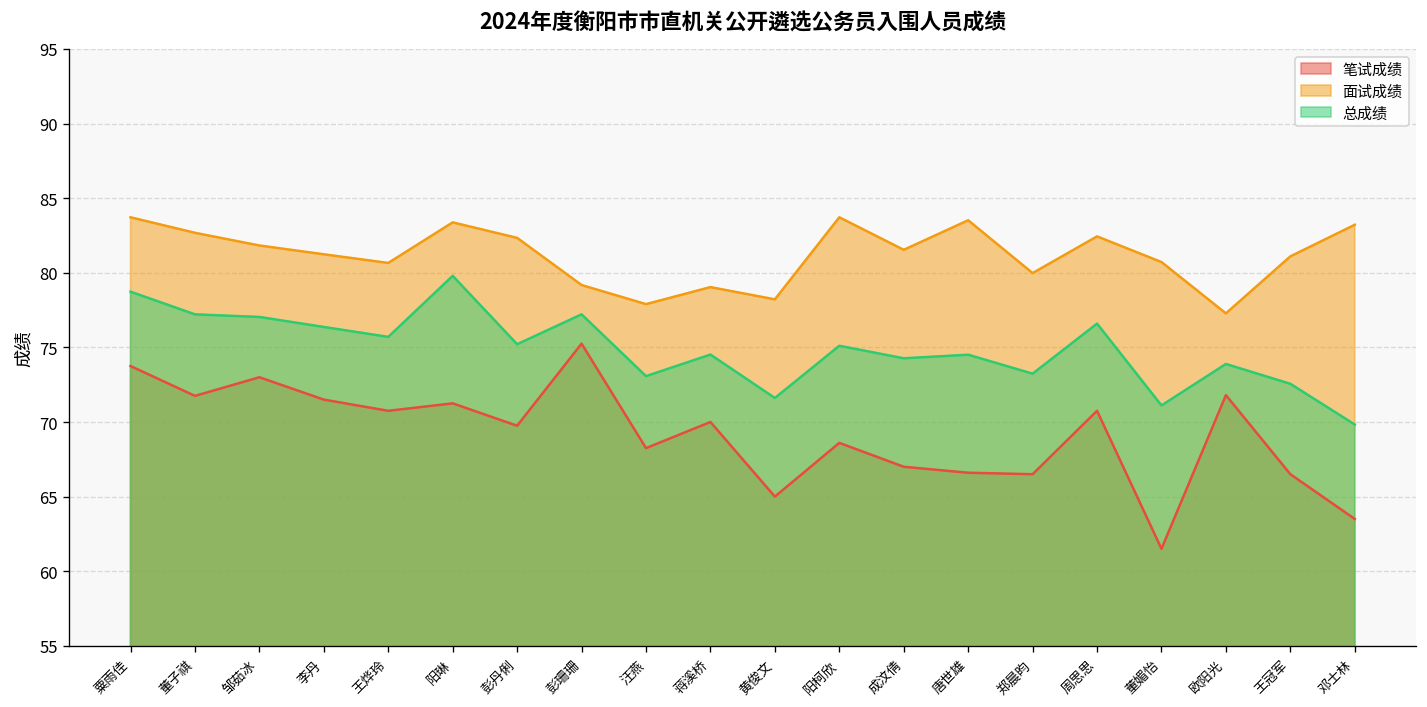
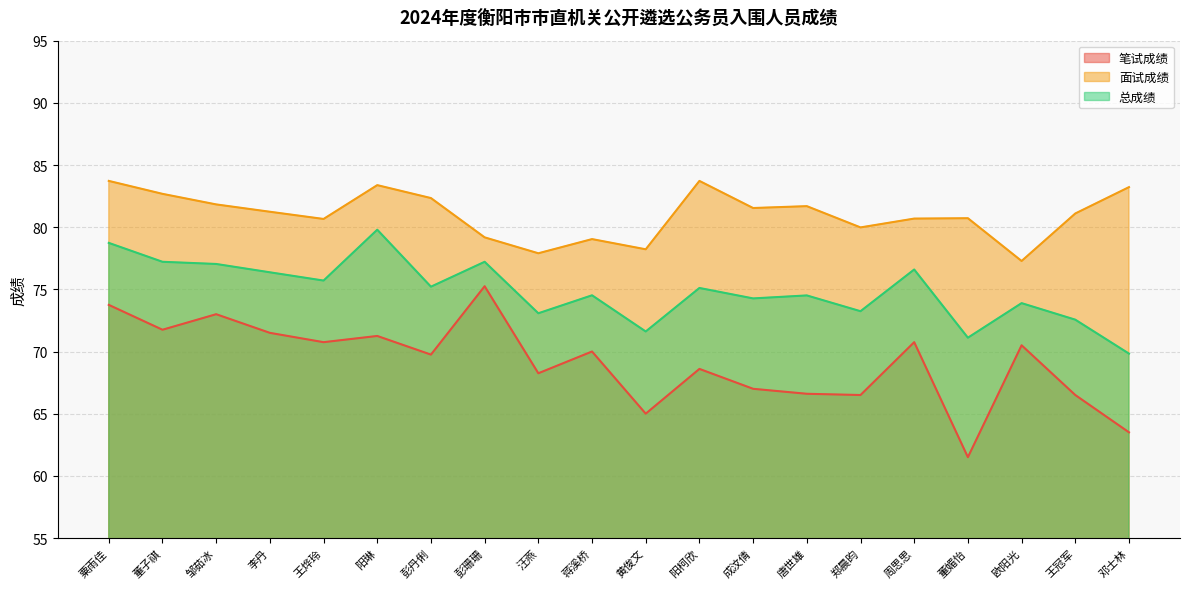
面试成绩, 唐世雄: 83.5 -> 81.7
面试成绩, 周思思: 82.4 -> 80.7
笔试成绩, 欧阳光: 71.8 -> 70.5
